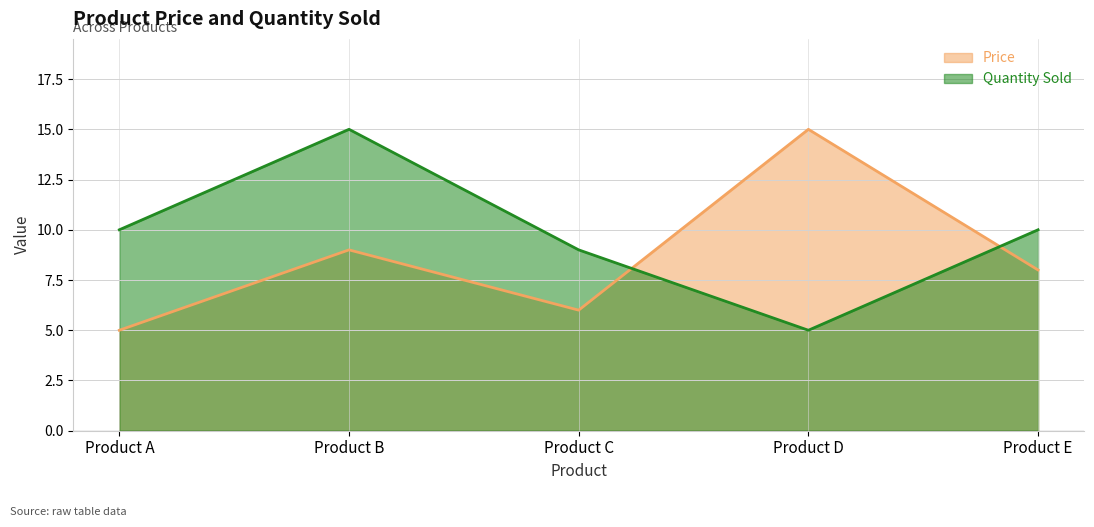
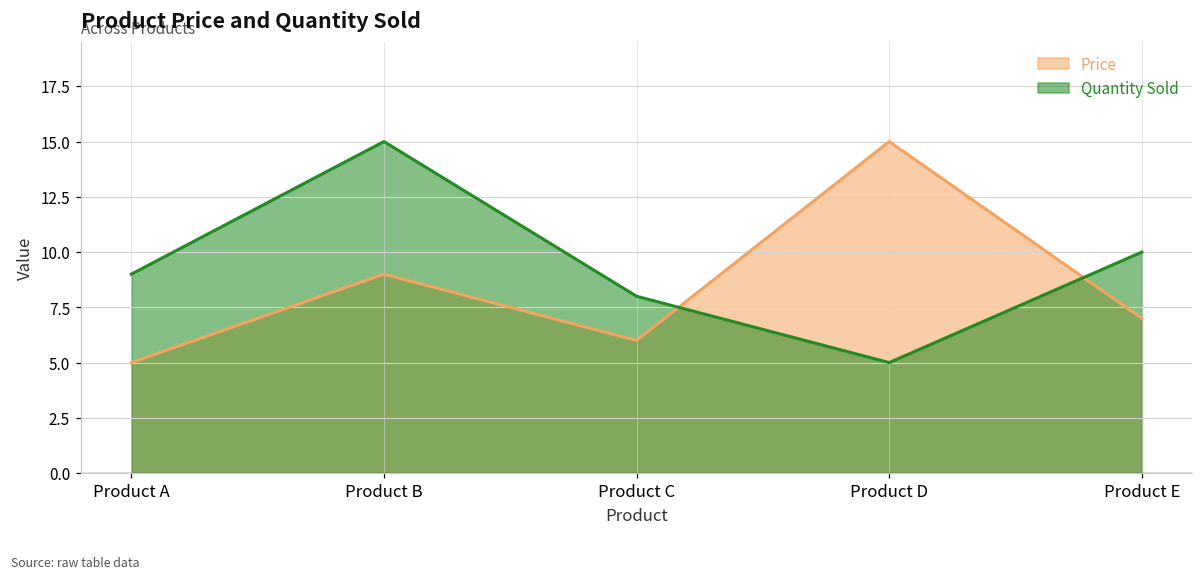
Quantity Sold, Product A: 10 -> 9
Quantity Sold, Product C: 9 -> 8
Price, Product E: 8 -> 7
